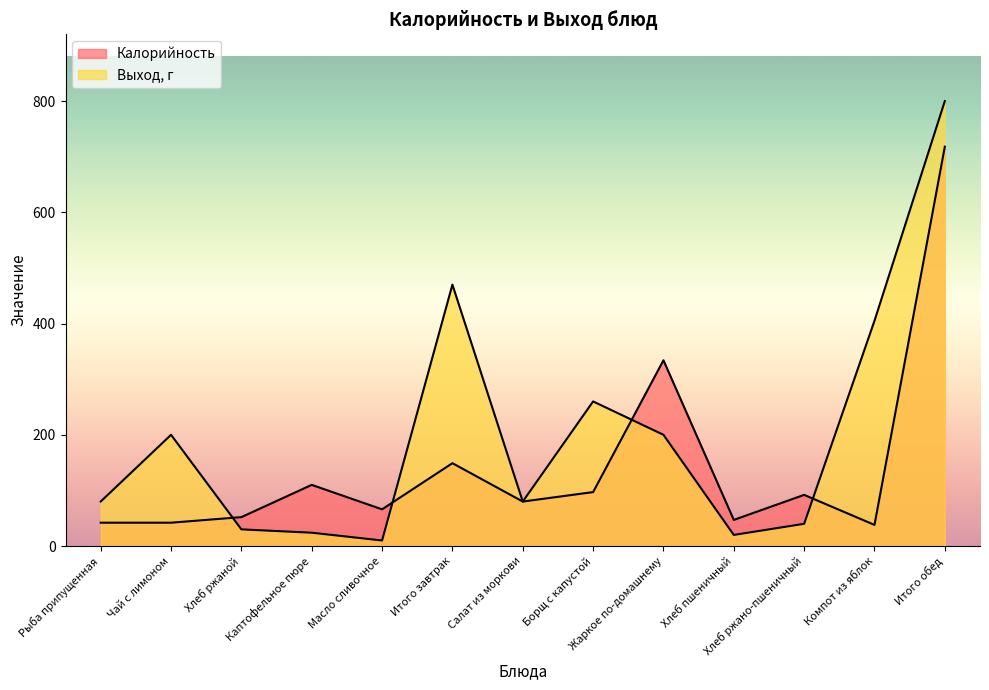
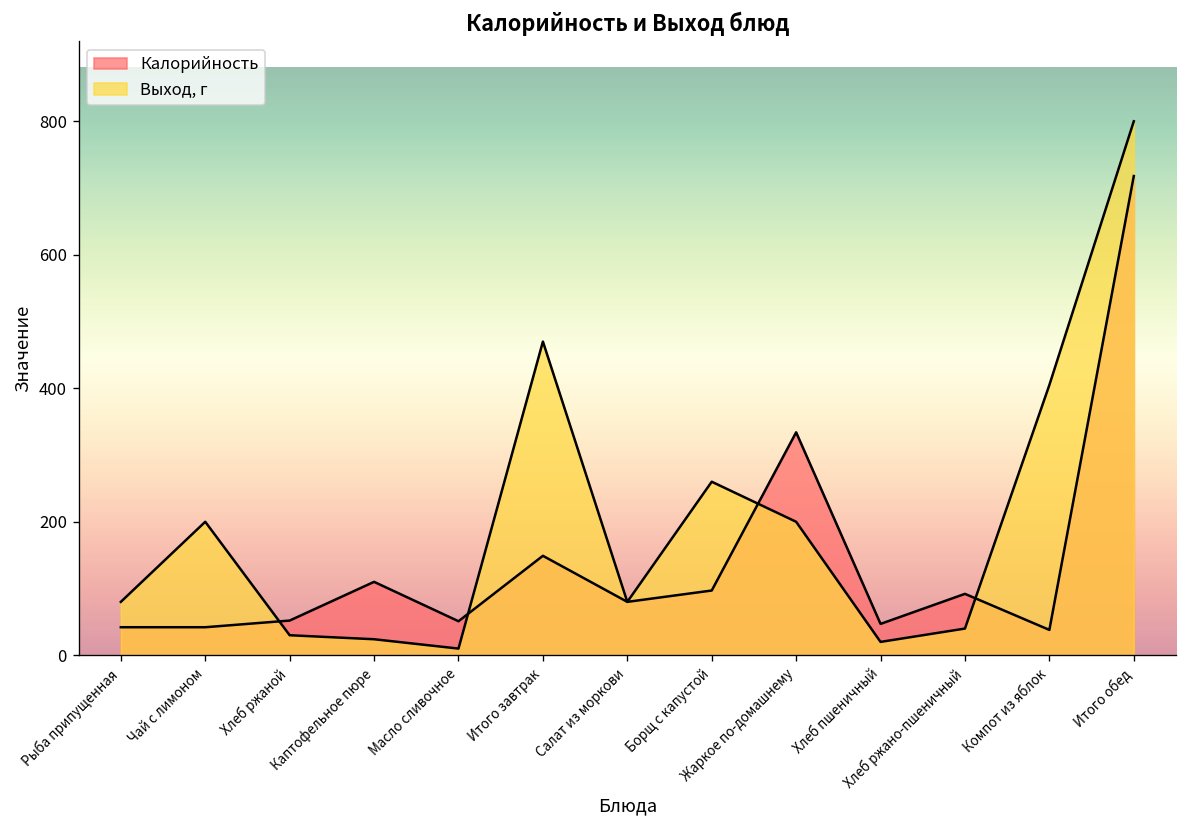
Калорийность, Масло сливочное: 70 -> 50
